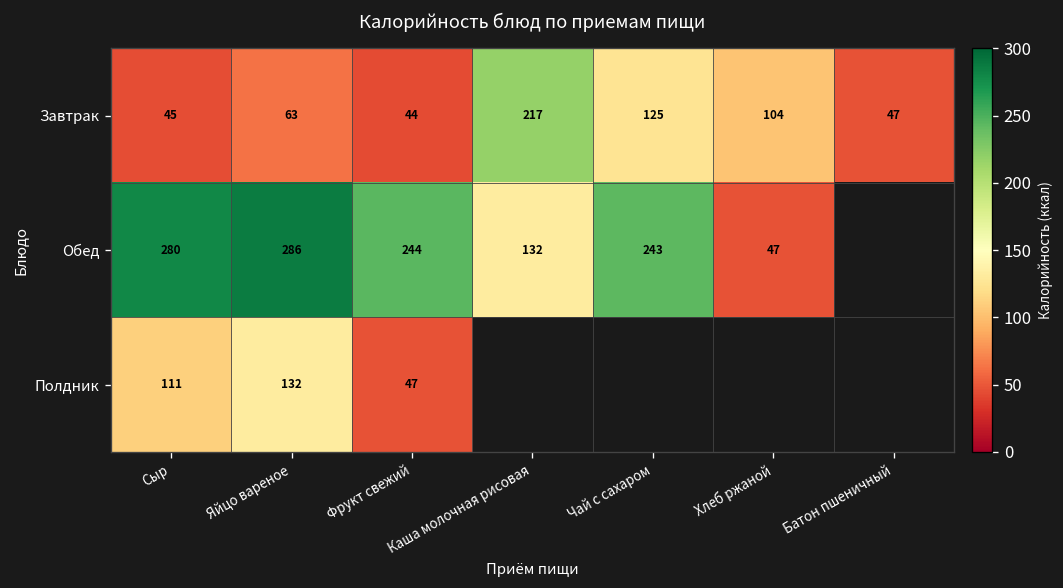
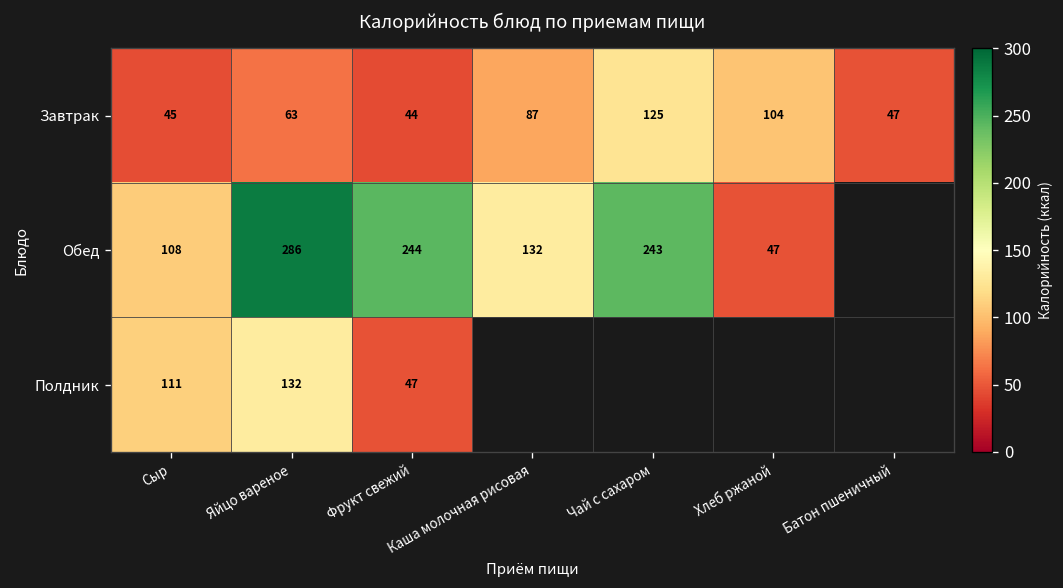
Завтрак, Каша молочная рисовая: 217 -> 87
Обед, Сыр: 280 -> 108
